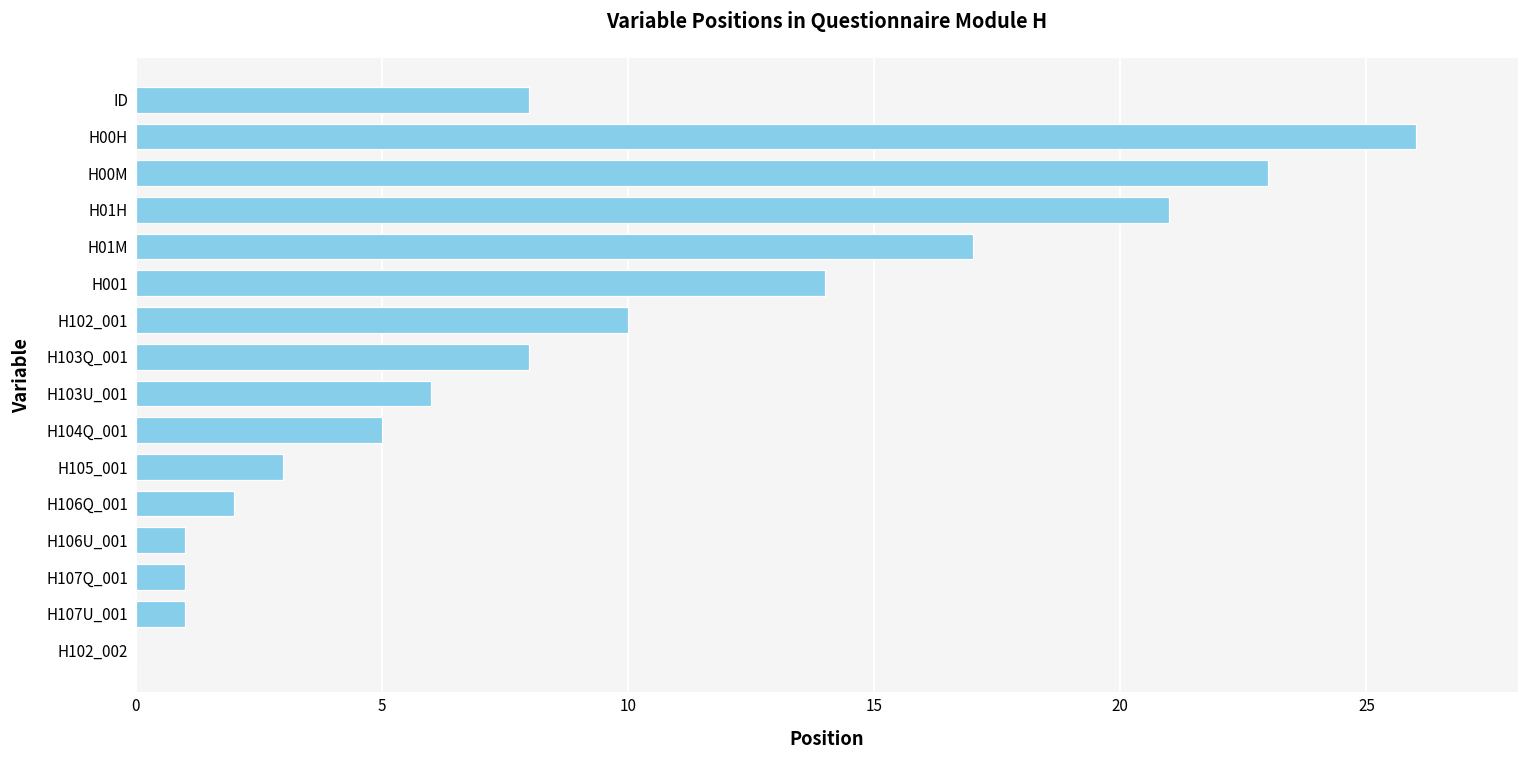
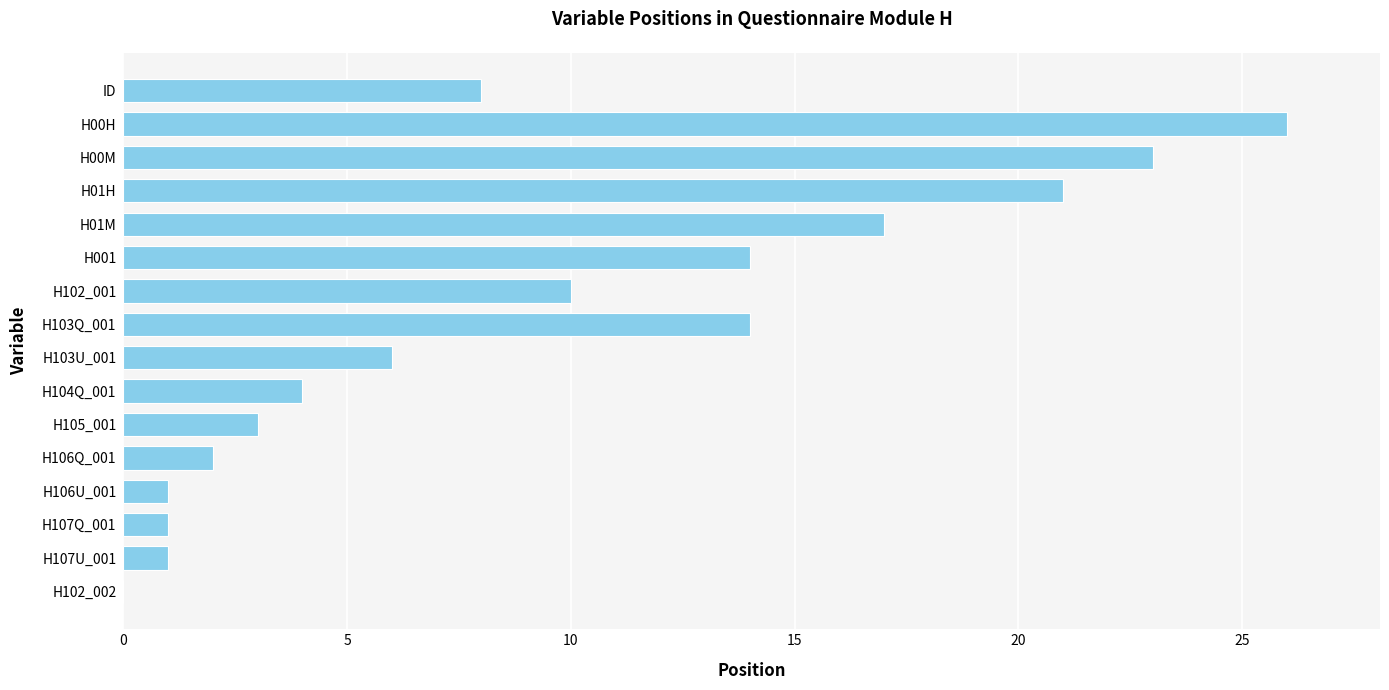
H103Q_001: 8 -> 14
H104Q_001: 5 -> 4
